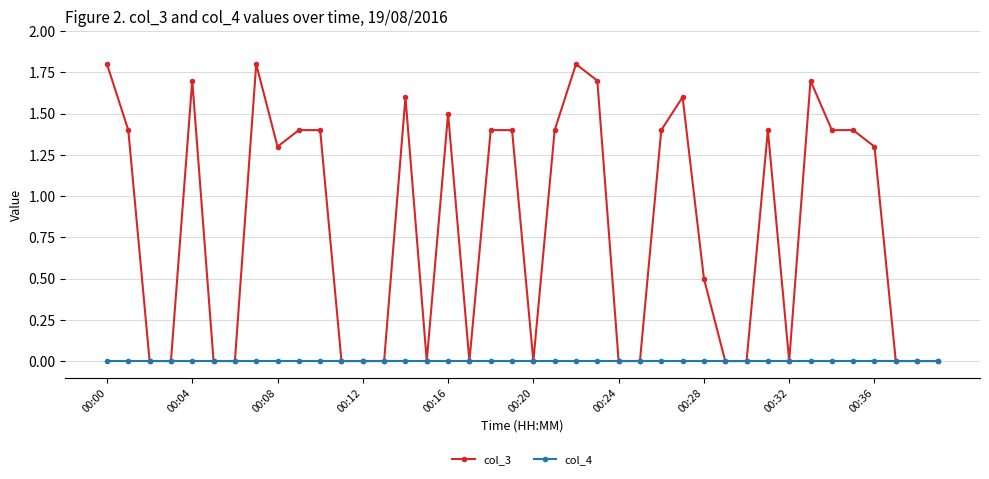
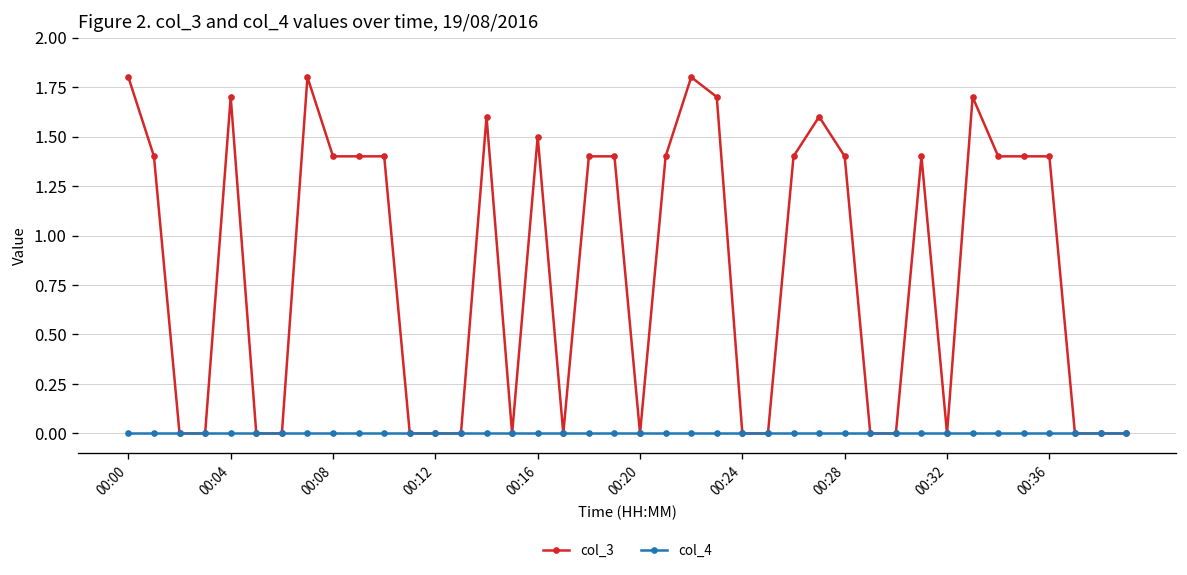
col_3, 00:08: 1.3 -> 1.4
col_3, 00:28: 0.5 -> 1.4
col_3, 00:36: 1.3 -> 1.4
